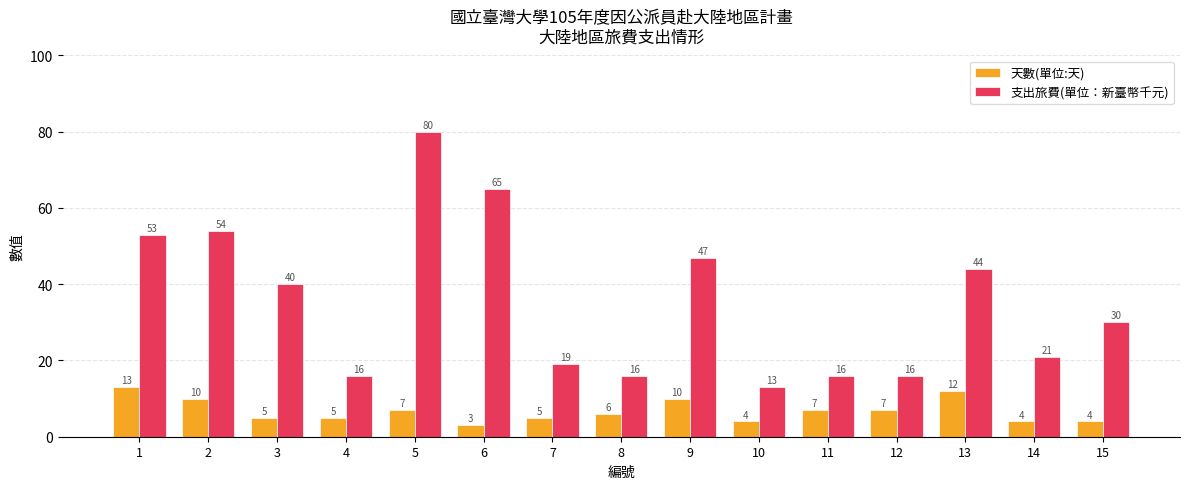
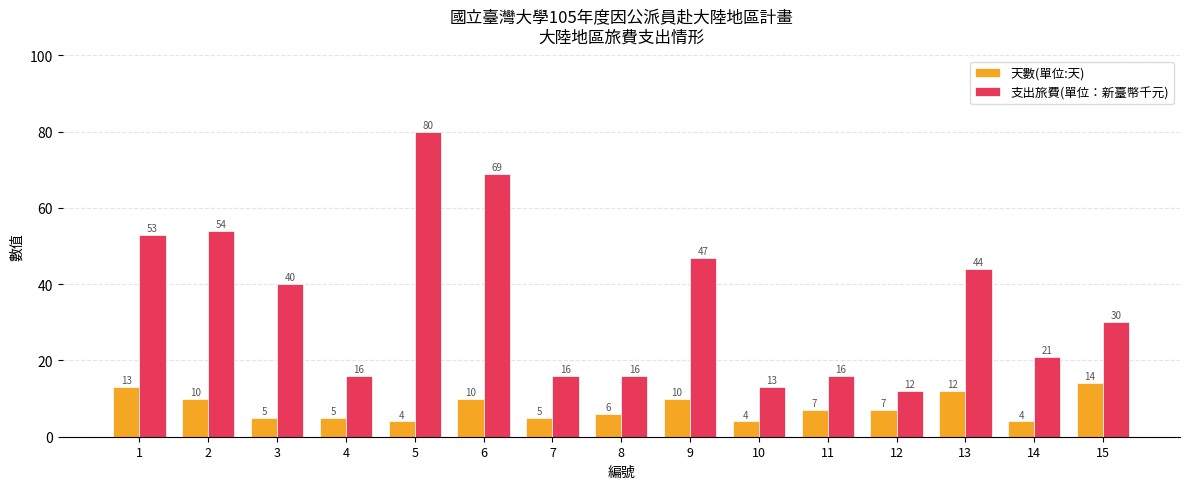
天數(單位:天), 5: 7 -> 4
天數(單位:天), 6: 3 -> 10
支出旅費(單位：新臺幣千元), 6: 65 -> 69
支出旅費(單位：新臺幣千元), 7: 19 -> 16
支出旅費(單位：新臺幣千元), 12: 16 -> 12
天數(單位:天), 15: 4 -> 14
